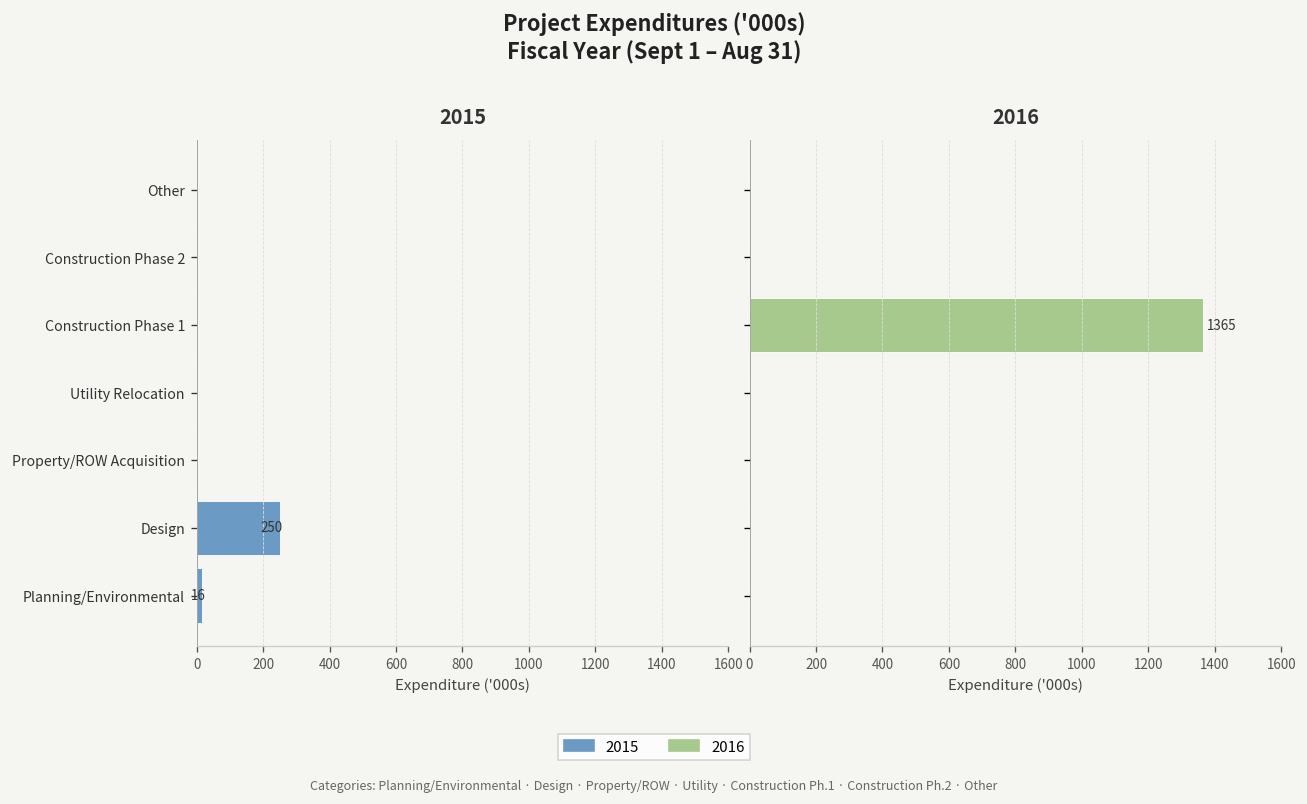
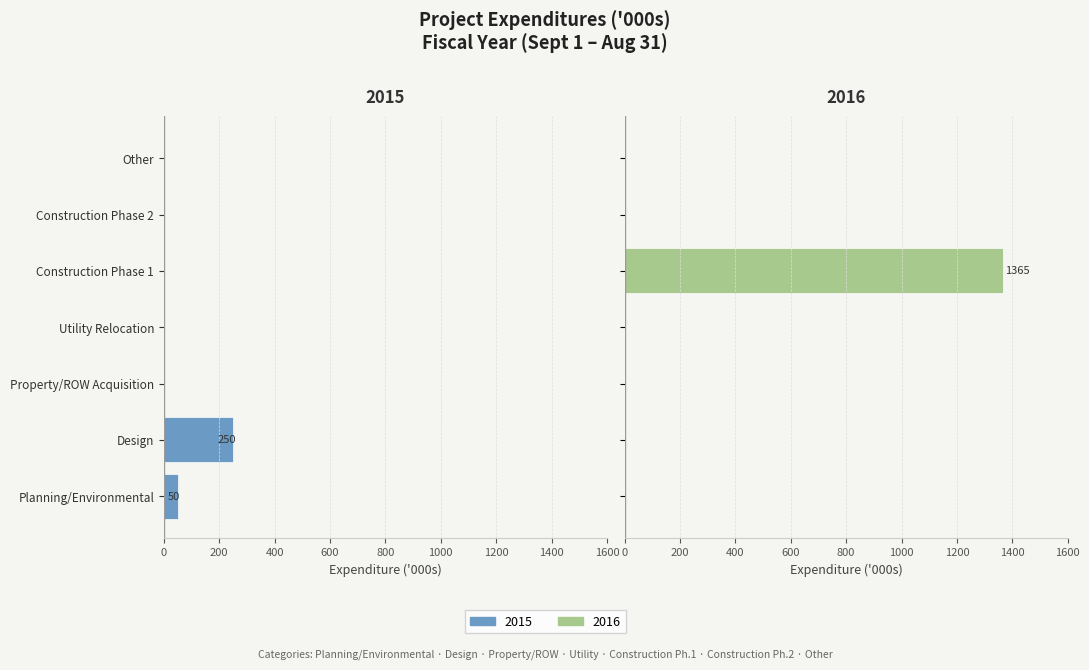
2015, Planning/Environmental: 16 -> 50
